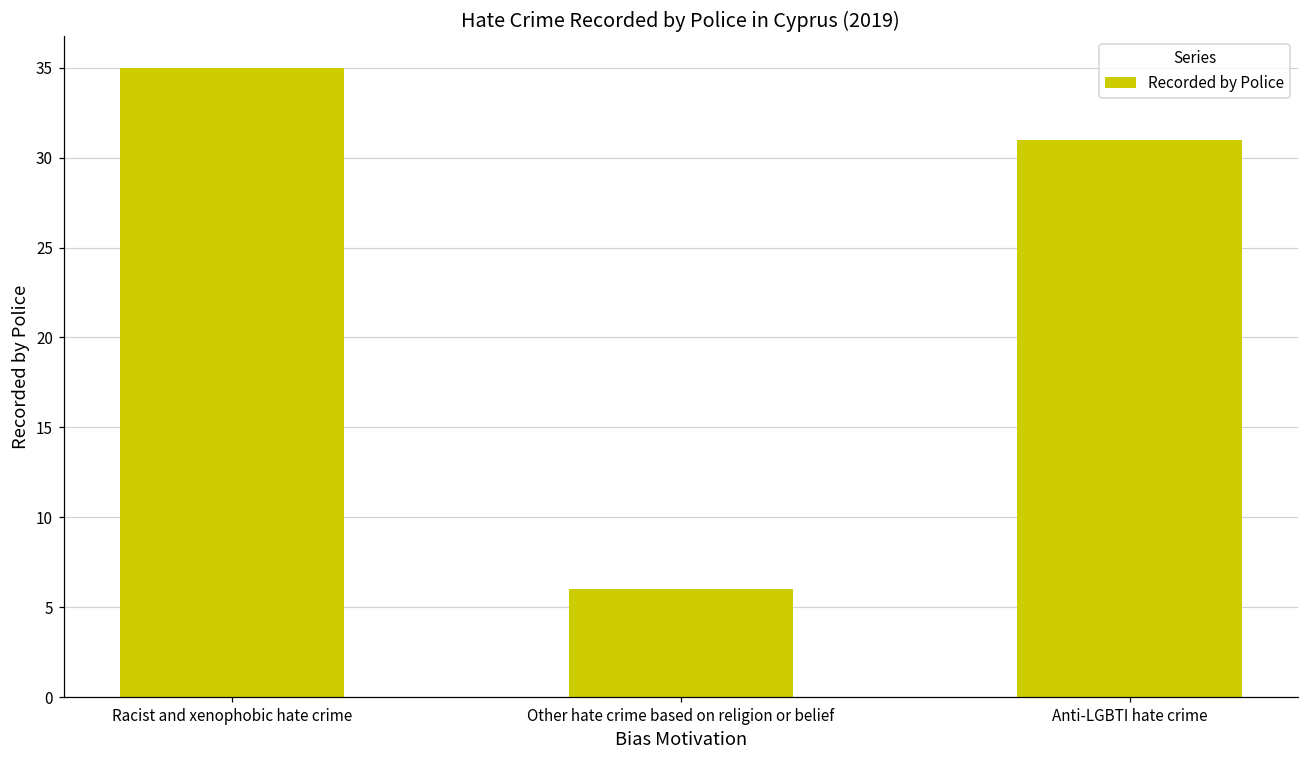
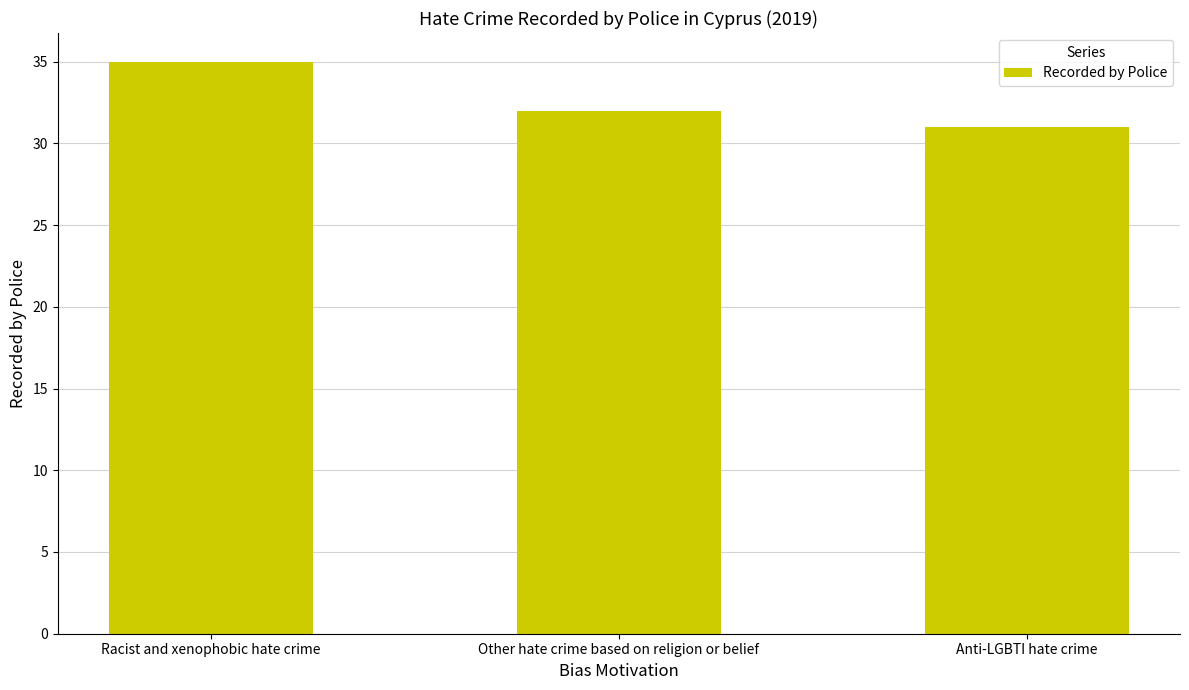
Other hate crime based on religion or belief: 6 -> 32
